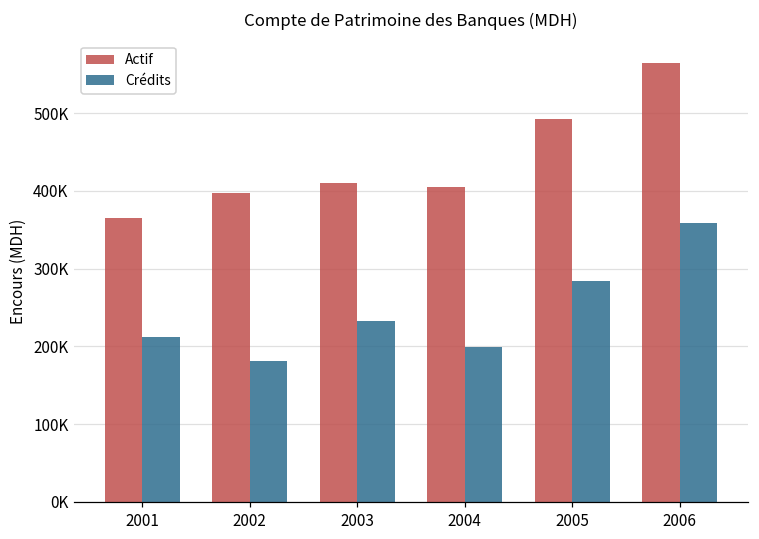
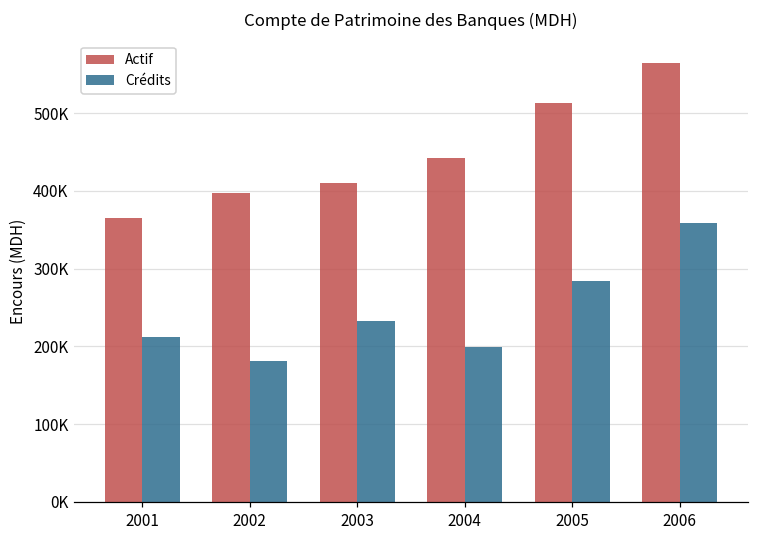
Actif, 2004: 410000 -> 440000
Actif, 2005: 490000 -> 510000
